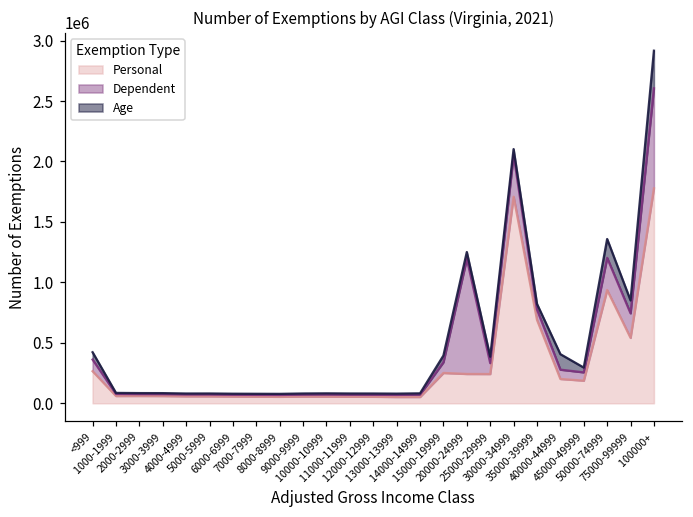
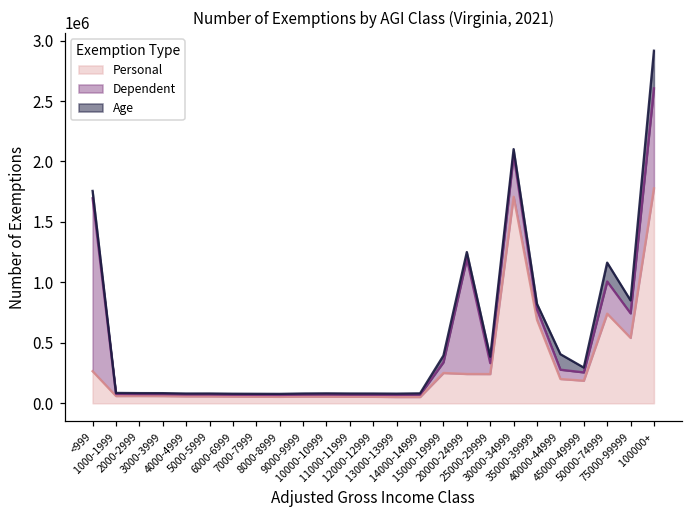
Dependent, <999: 100000 -> 1430000
Personal, 50000-74999: 940000 -> 740000
